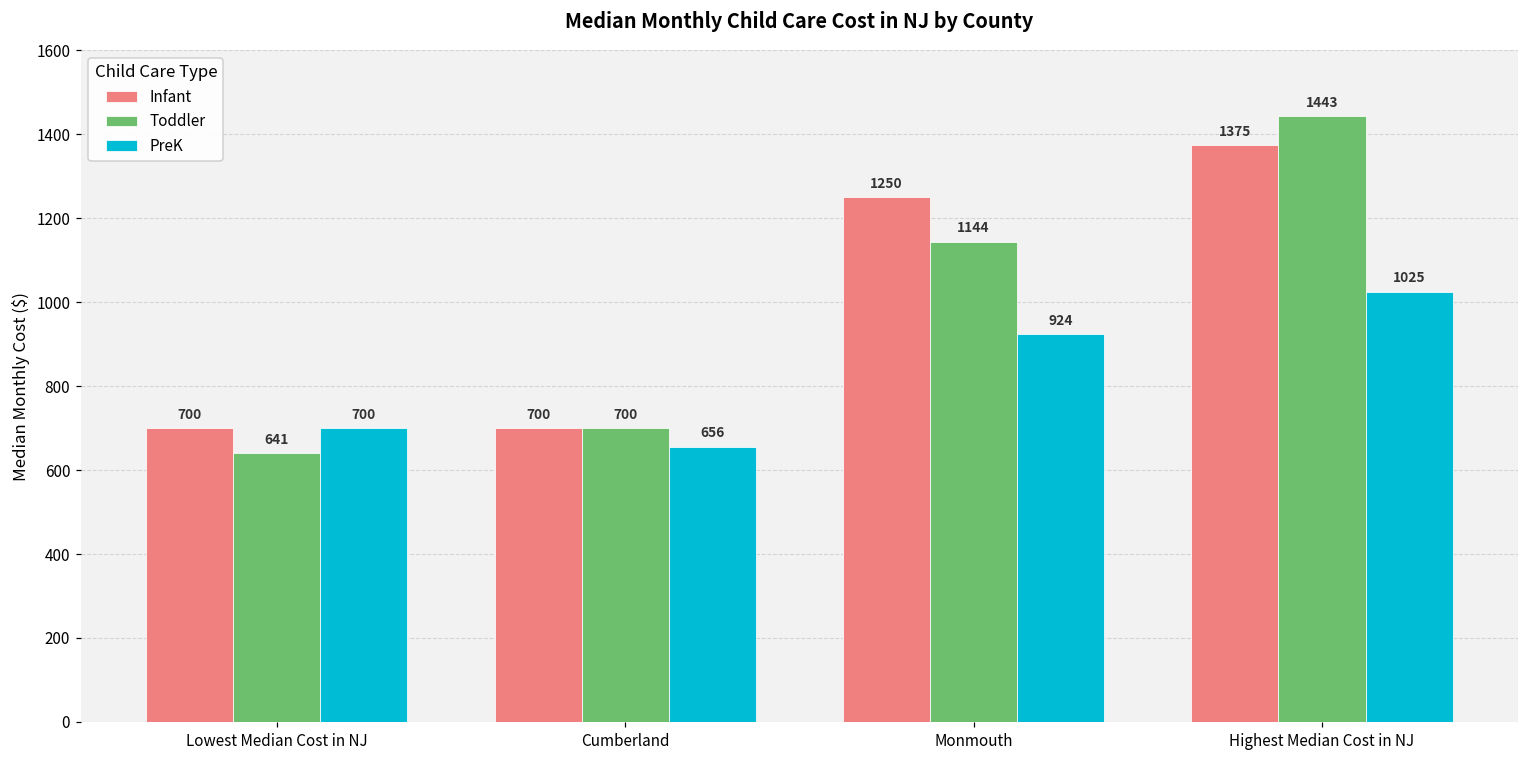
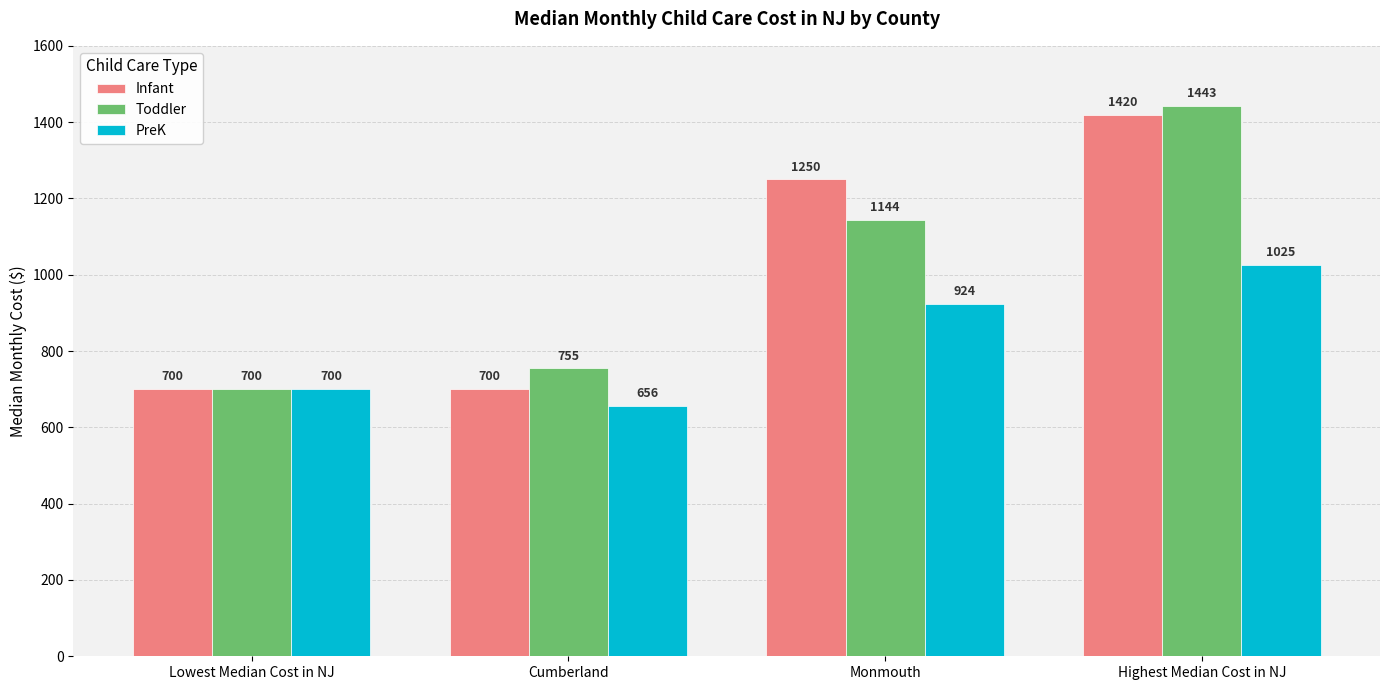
Toddler, Lowest Median Cost in NJ: 641 -> 700
Toddler, Cumberland: 700 -> 755
Infant, Highest Median Cost in NJ: 1375 -> 1420
